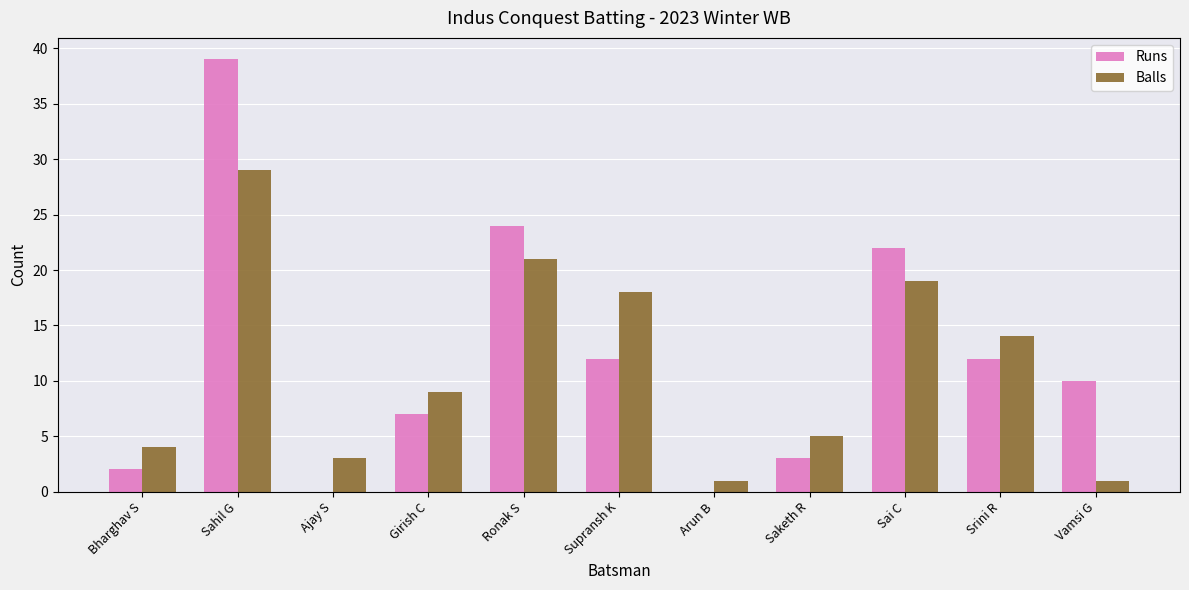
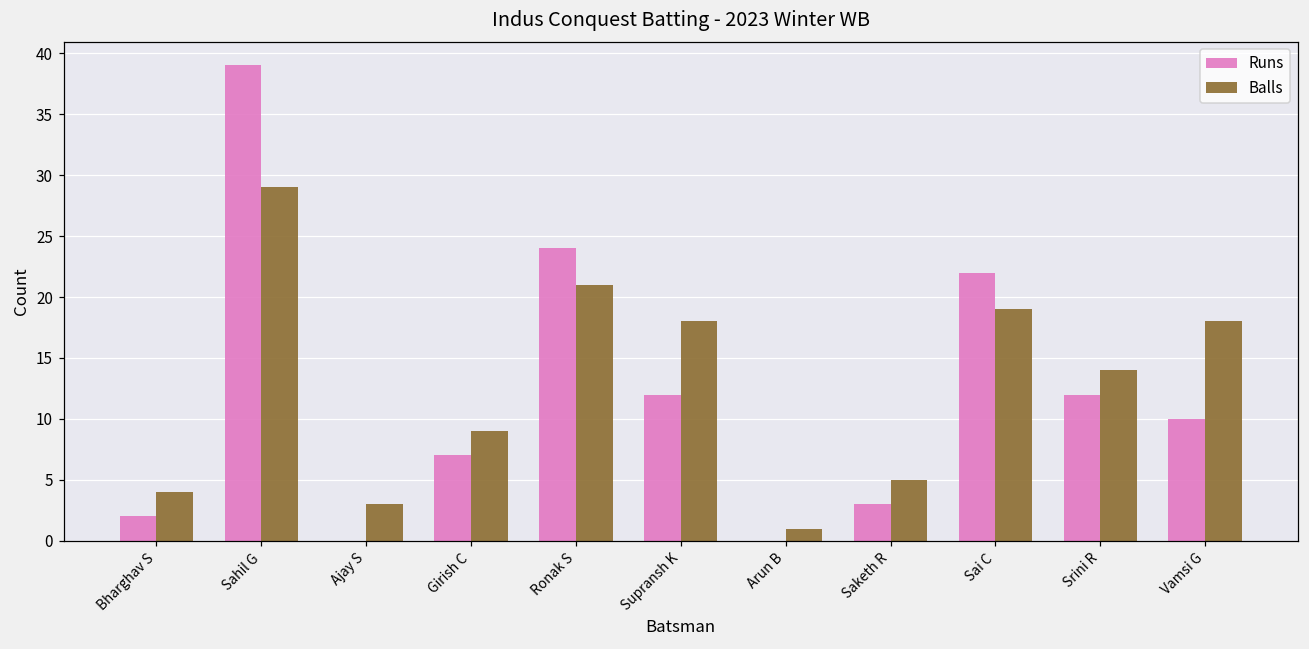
Balls, Vamsi G: 1 -> 18
